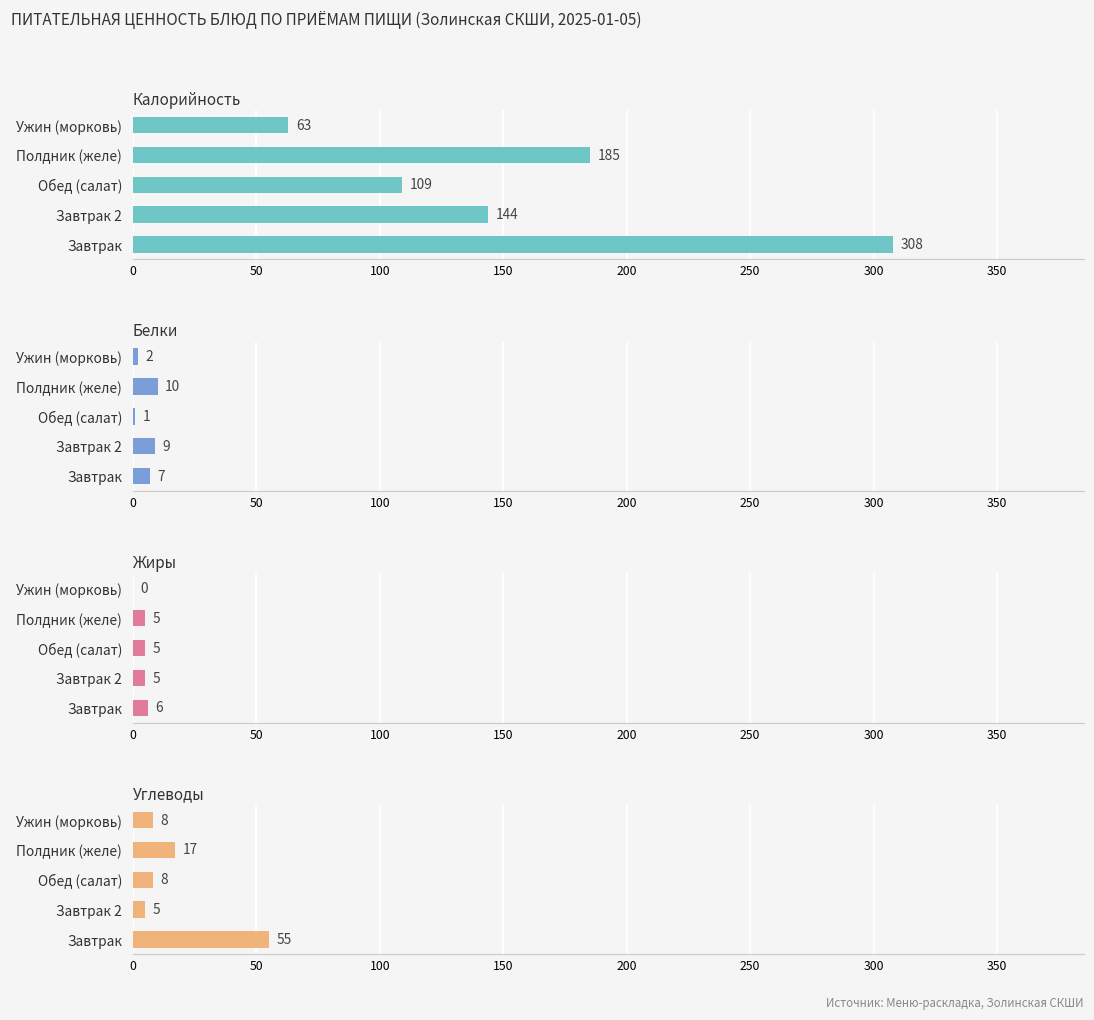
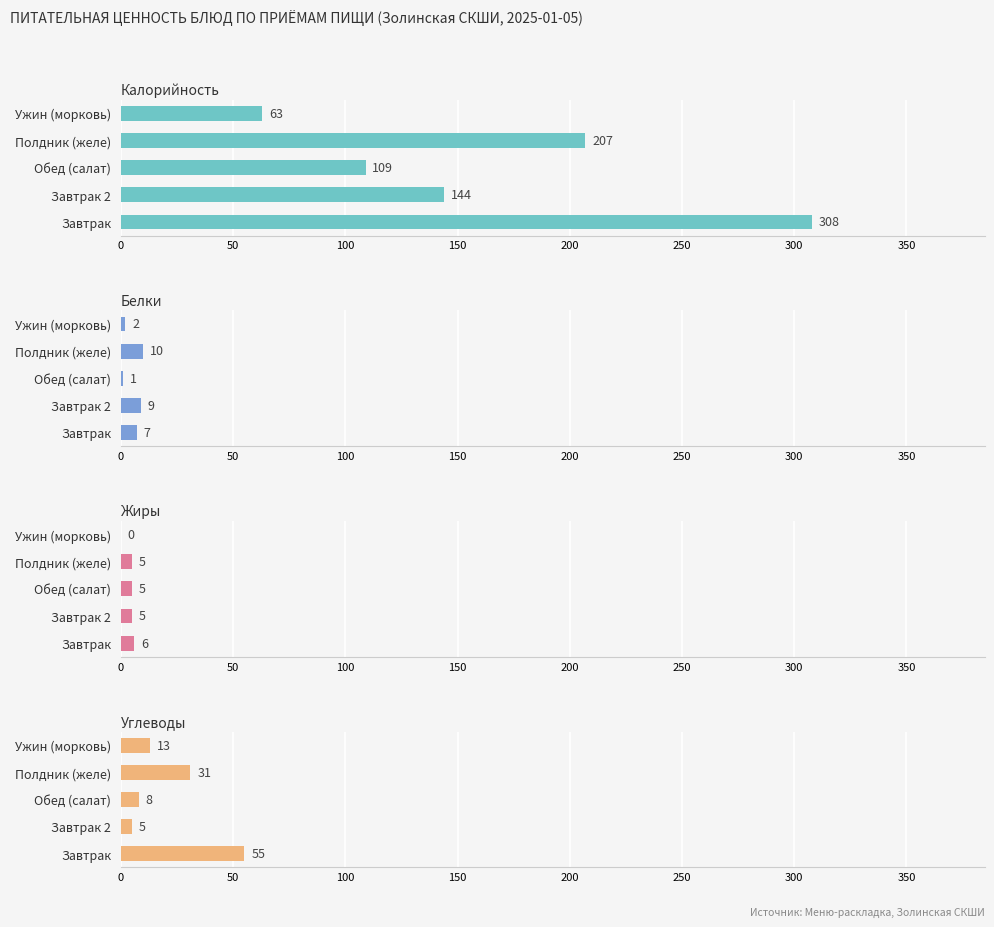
Калорийность, Полдник (желе): 185 -> 207
Углеводы, Ужин (морковь): 8 -> 13
Углеводы, Полдник (желе): 17 -> 31
